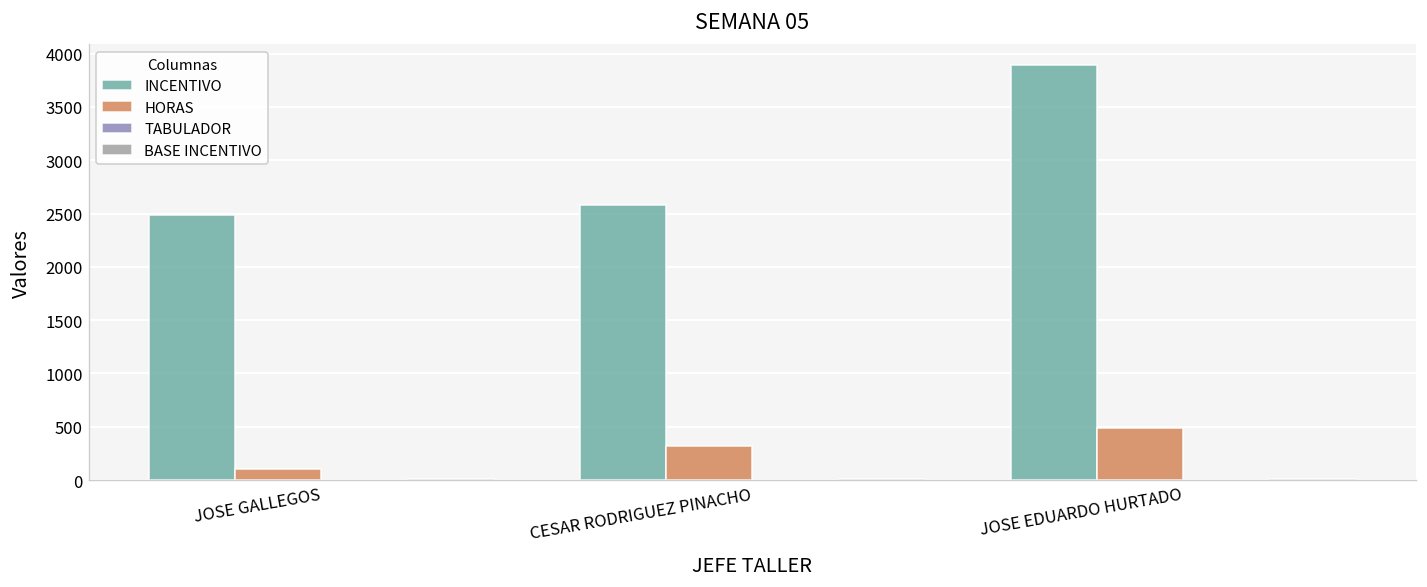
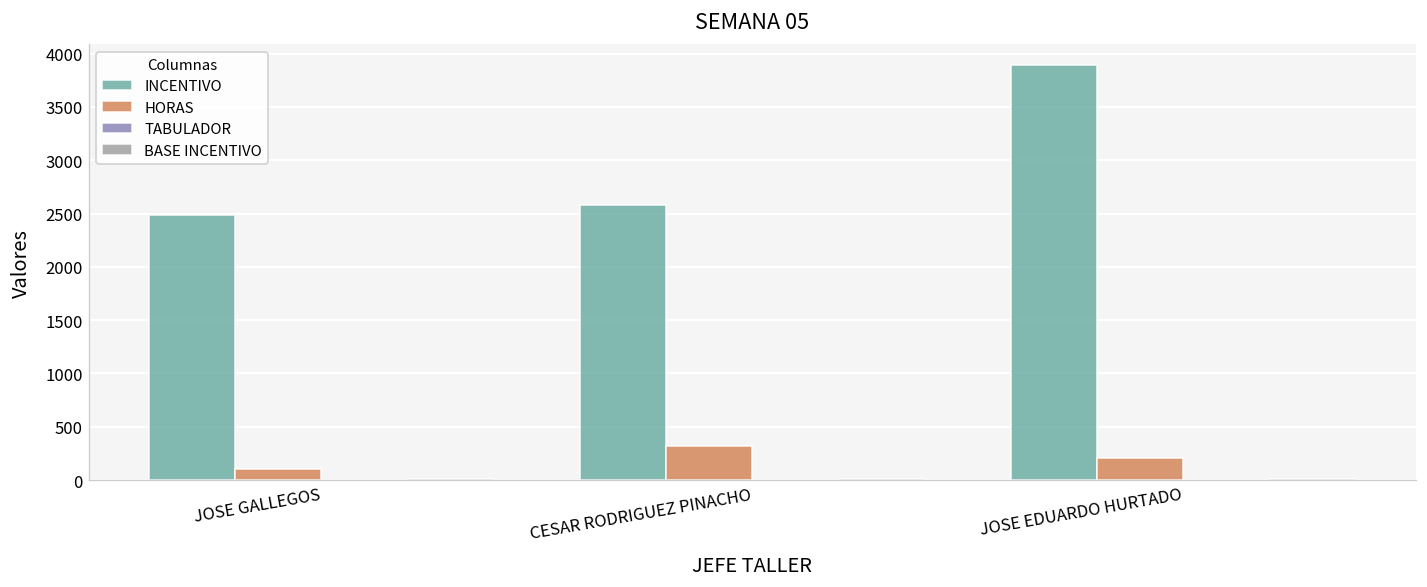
HORAS, JOSE EDUARDO HURTADO: 500 -> 200
